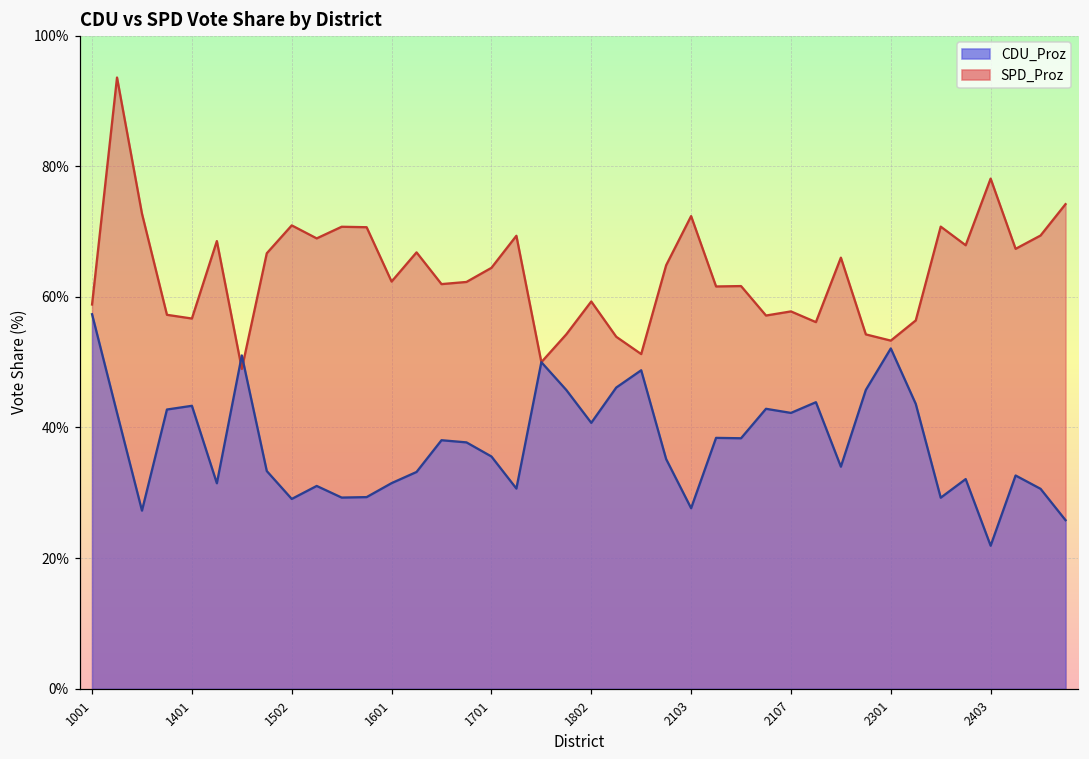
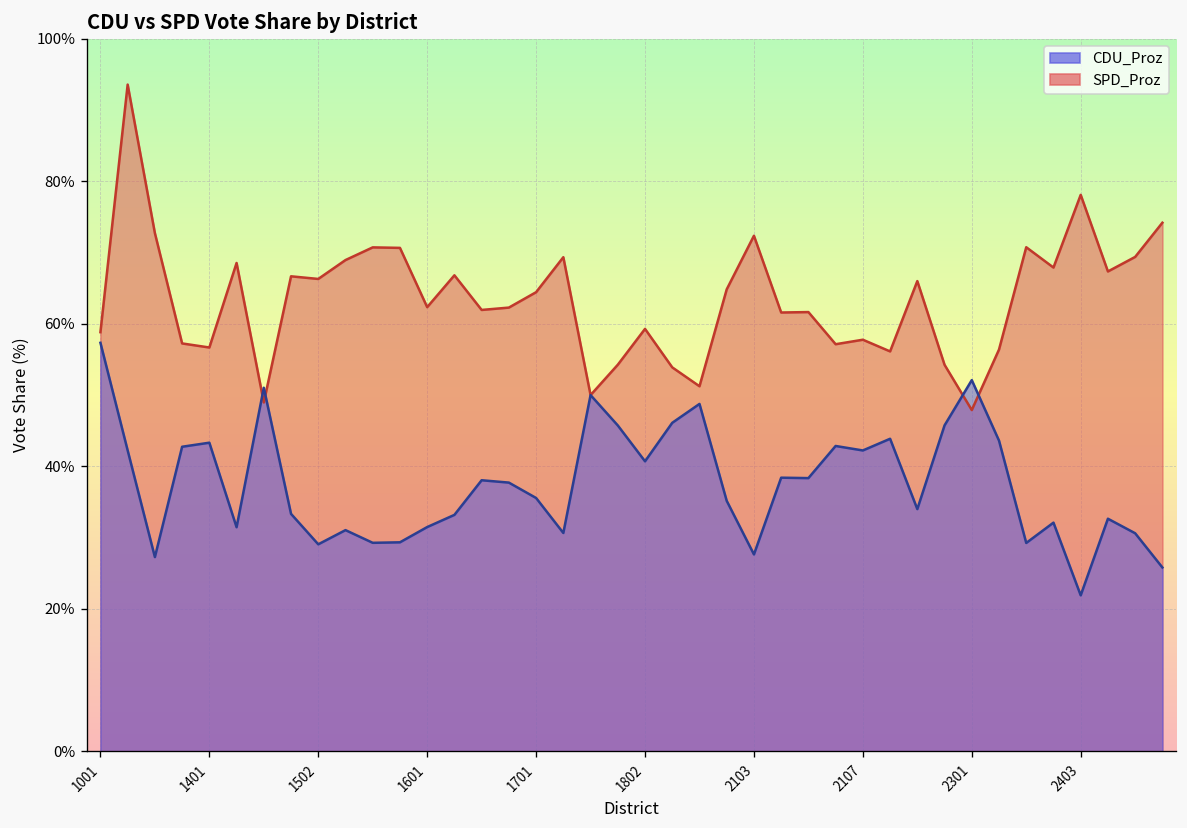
SPD_Proz, 1502: 71% -> 66%
SPD_Proz, 2301: 53% -> 48%
